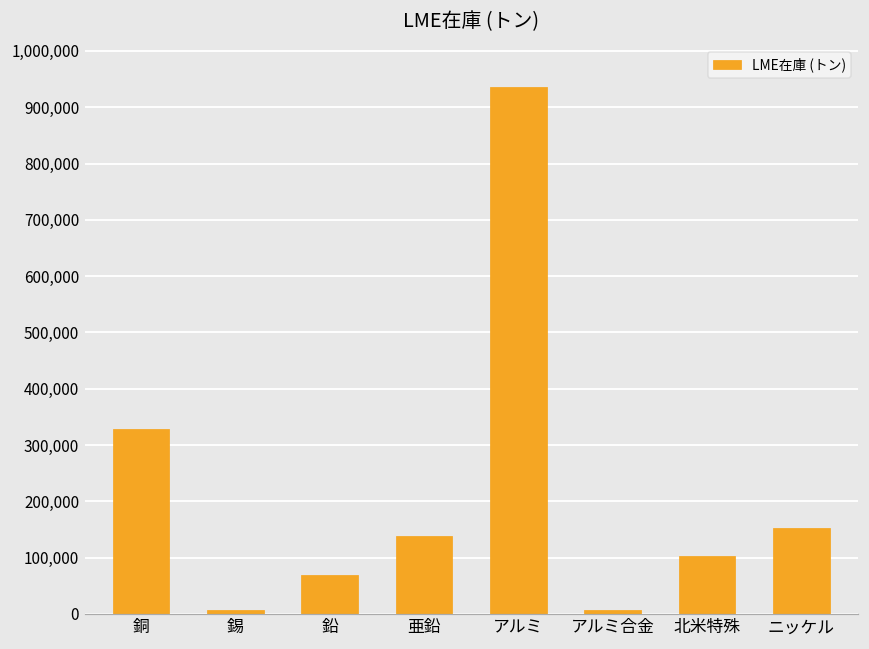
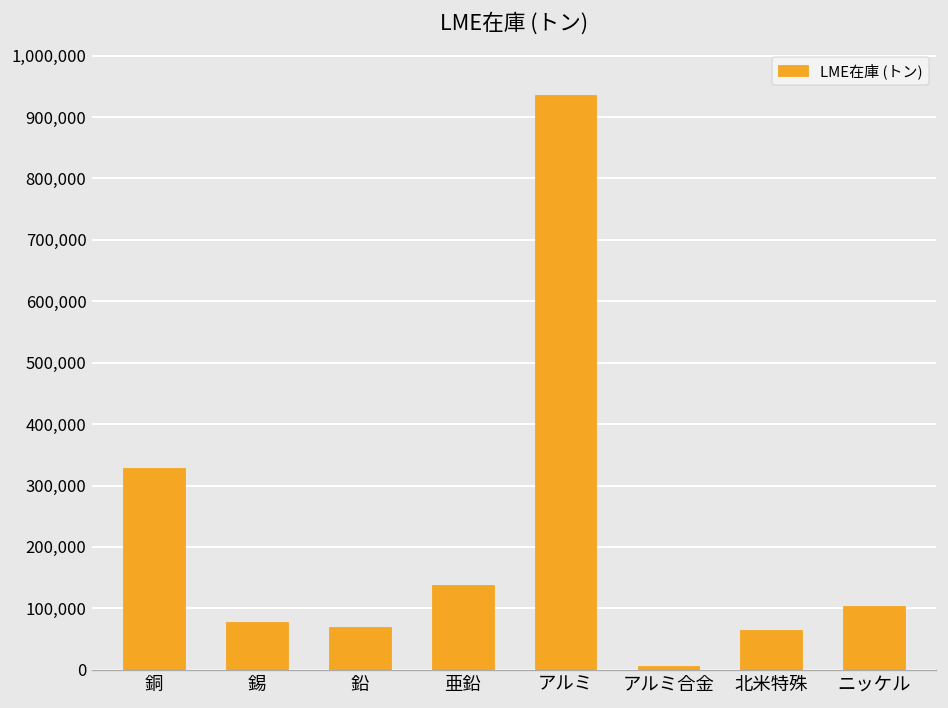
錫: 10,000 -> 80,000
北米特殊: 100,000 -> 60,000
ニッケル: 150,000 -> 100,000
